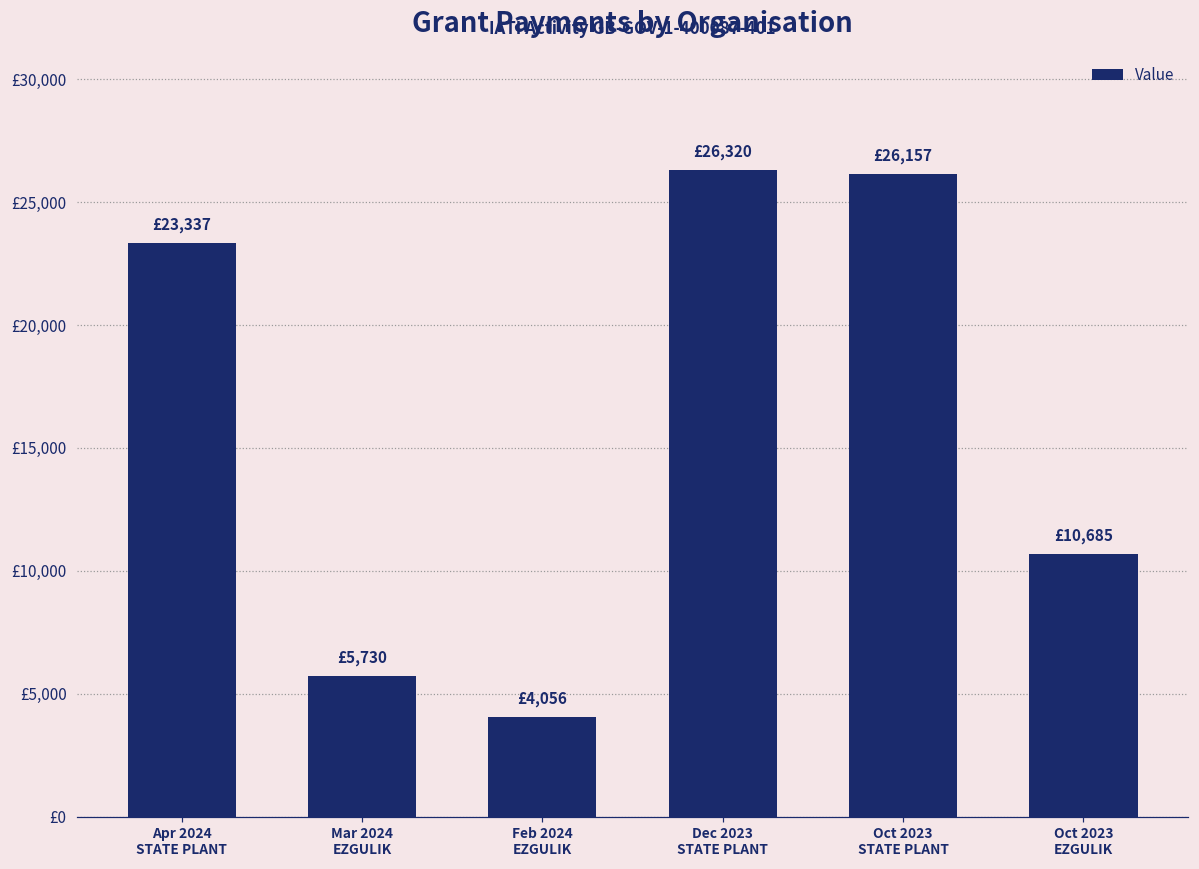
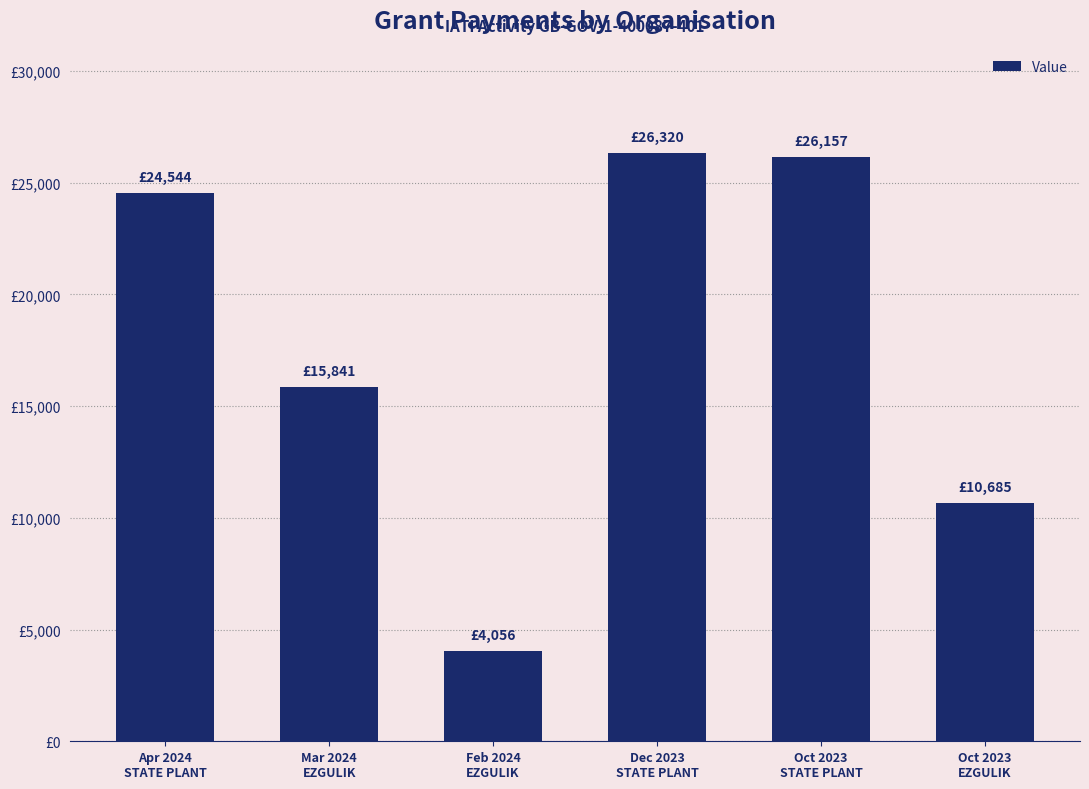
Apr 2024 STATE PLANT: £23,337 -> £24,544
Mar 2024 EZGULIK: £5,730 -> £15,841
